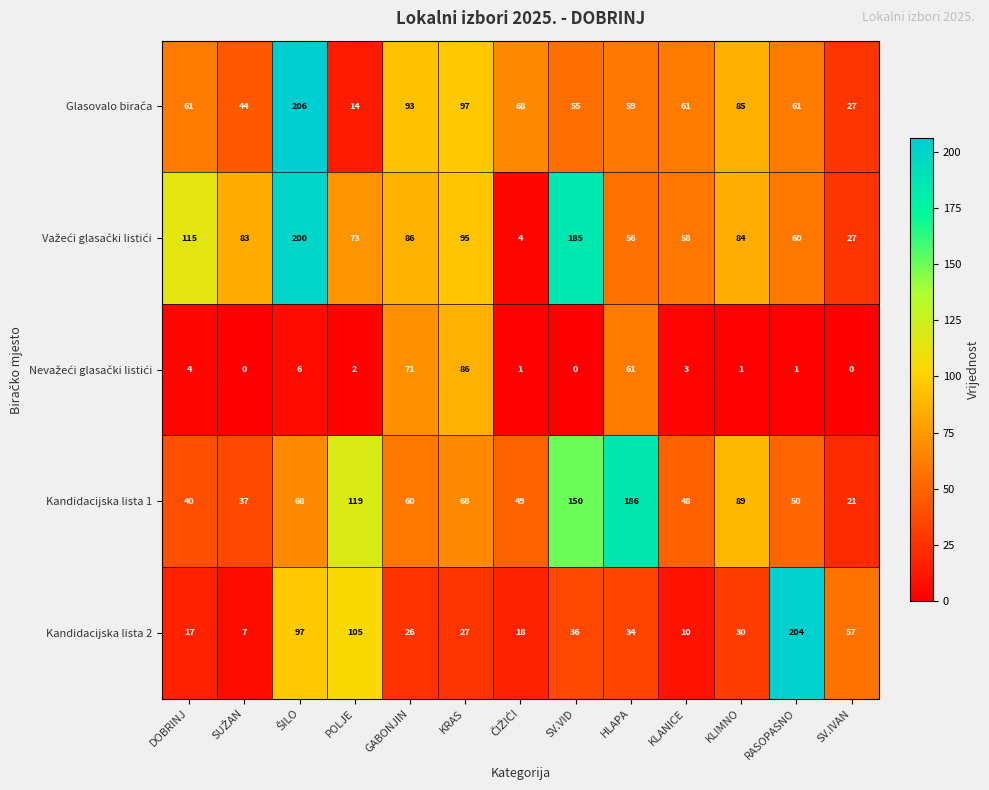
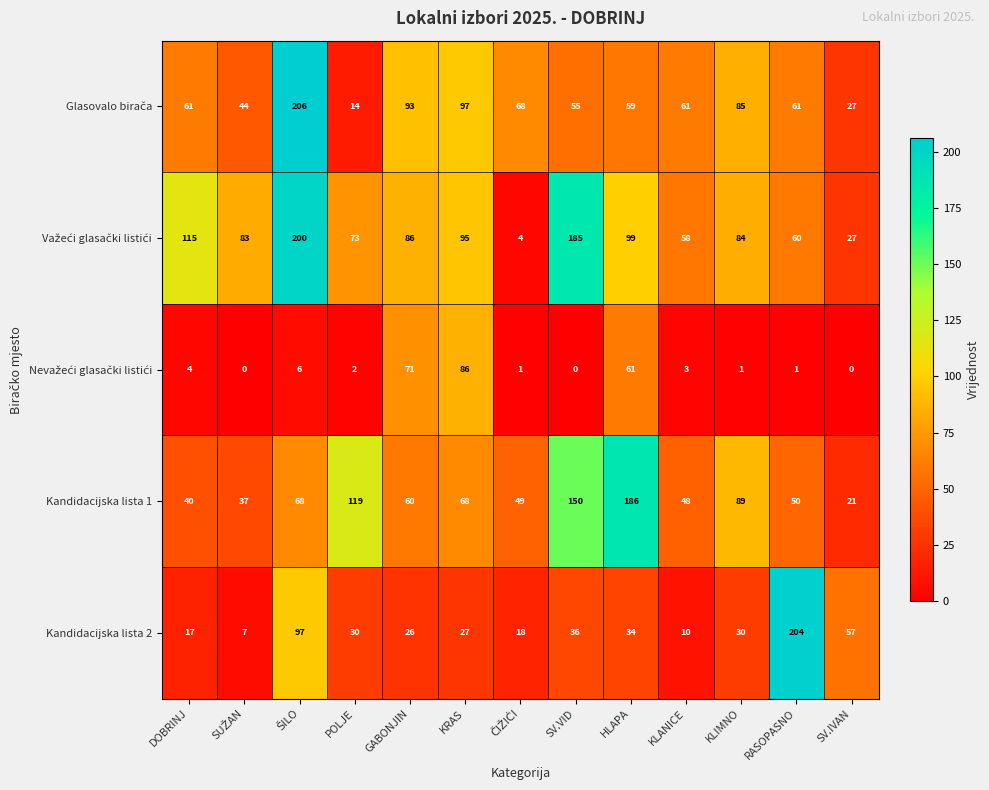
Važeći glasački listići, HLAPA: 56 -> 99
Kandidacijska lista 2, POLJE: 105 -> 30
